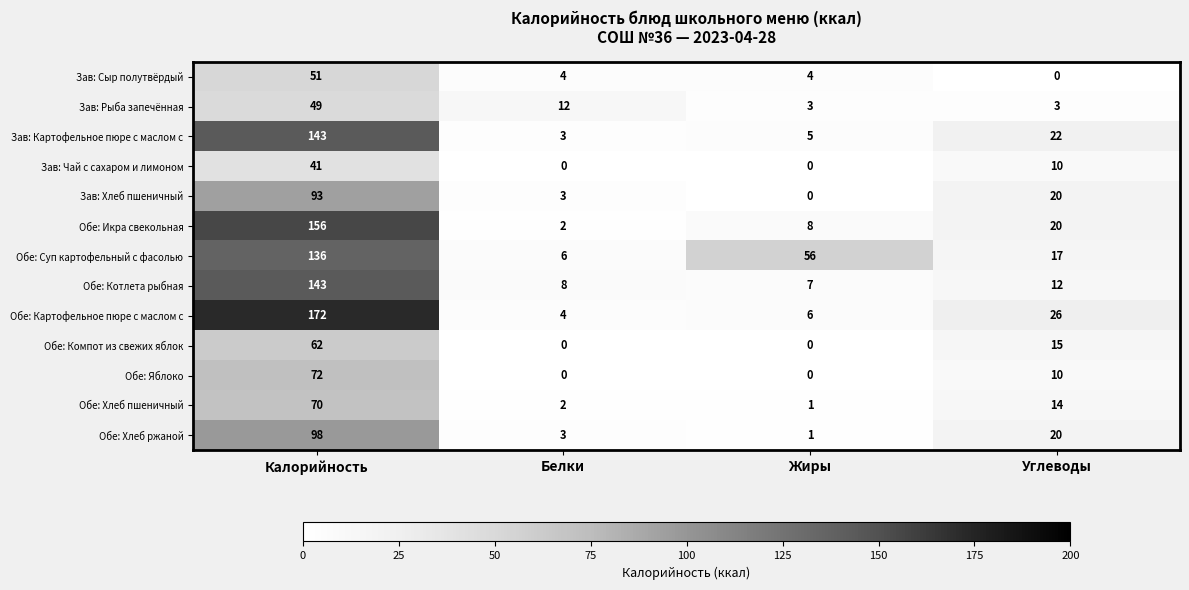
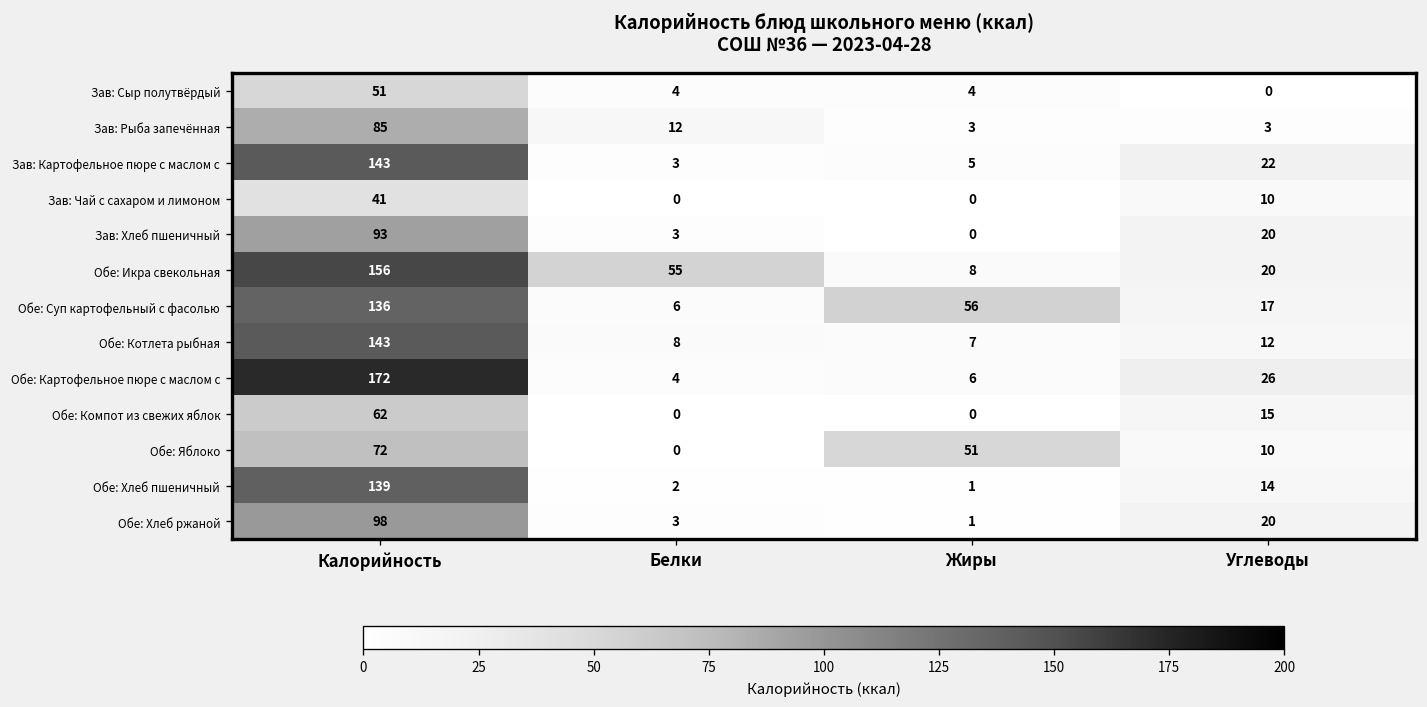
Зав: Рыба запечённая, Калорийность: 49 -> 85
Обе: Икра свекольная, Белки: 2 -> 55
Обе: Яблоко, Жиры: 0 -> 51
Обе: Хлеб пшеничный, Калорийность: 70 -> 139
